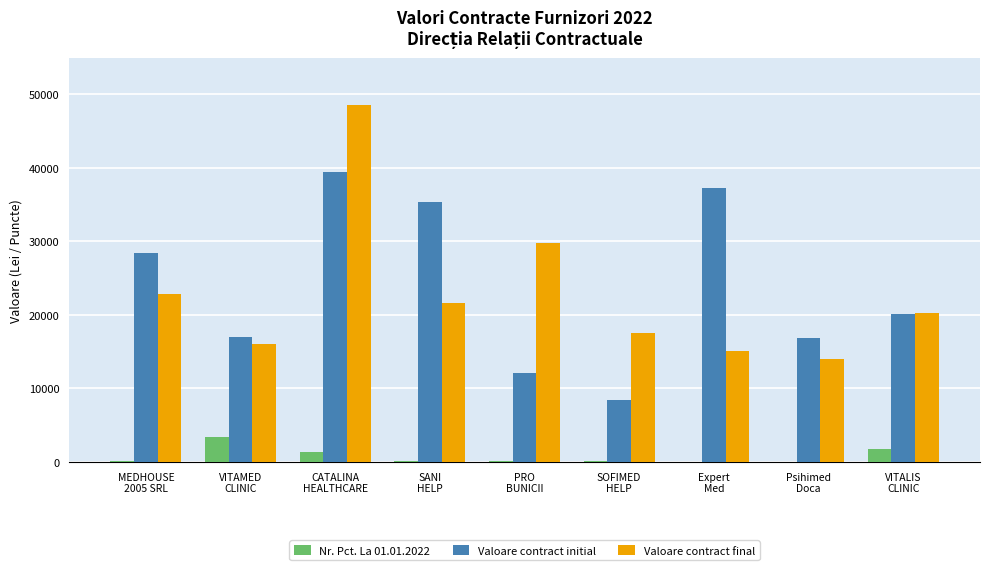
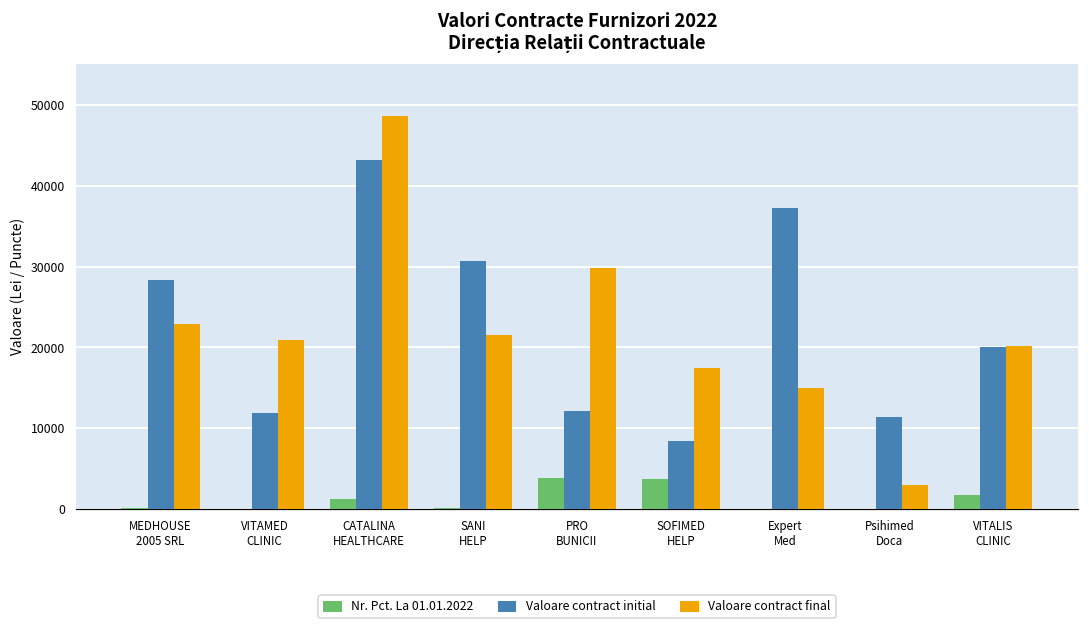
Nr. Pct. La 01.01.2022, VITAMED CLINIC: 3000 -> 0
Valoare contract initial, VITAMED CLINIC: 17000 -> 12000
Valoare contract final, VITAMED CLINIC: 16000 -> 21000
Valoare contract initial, CATALINA HEALTHCARE: 39000 -> 43000
Valoare contract initial, SANI HELP: 35000 -> 31000
Nr. Pct. La 01.01.2022, PRO BUNICII: 0 -> 4000
Nr. Pct. La 01.01.2022, SOFIMED HELP: 0 -> 4000
Valoare contract initial, Psihimed Doca: 17000 -> 11000
Valoare contract final, Psihimed Doca: 14000 -> 3000
